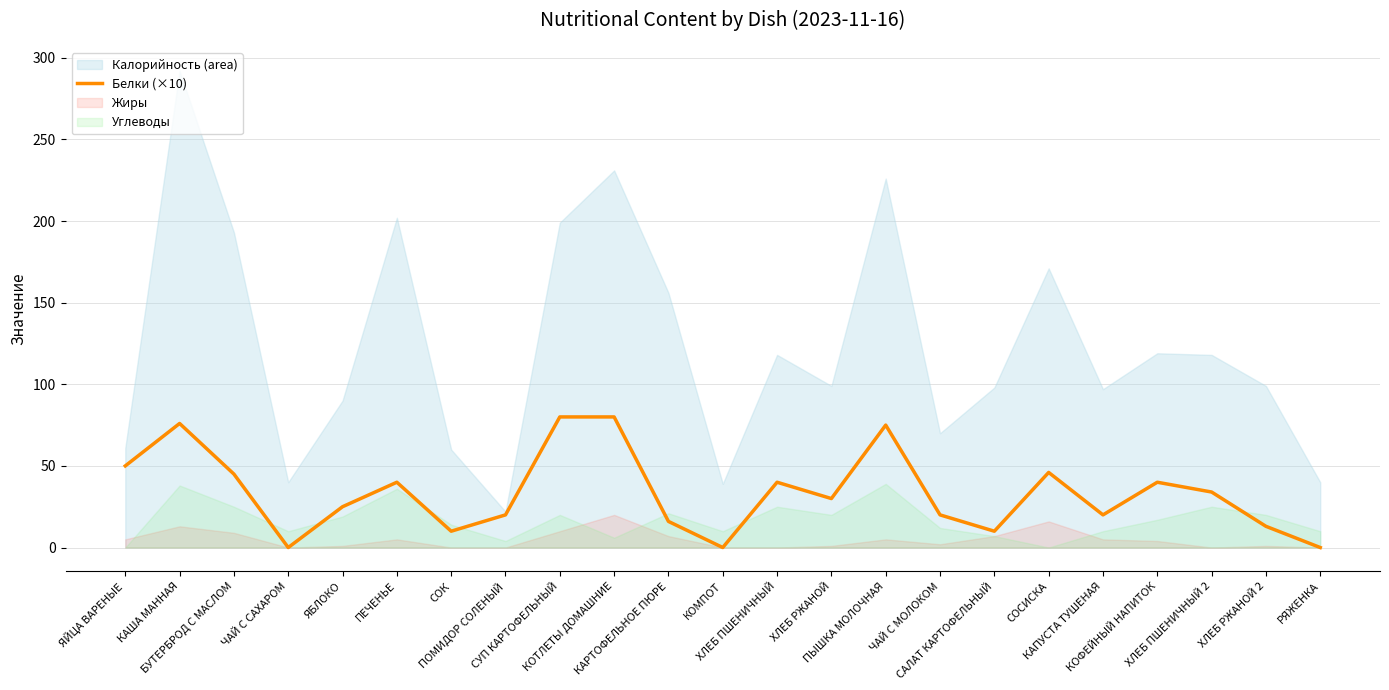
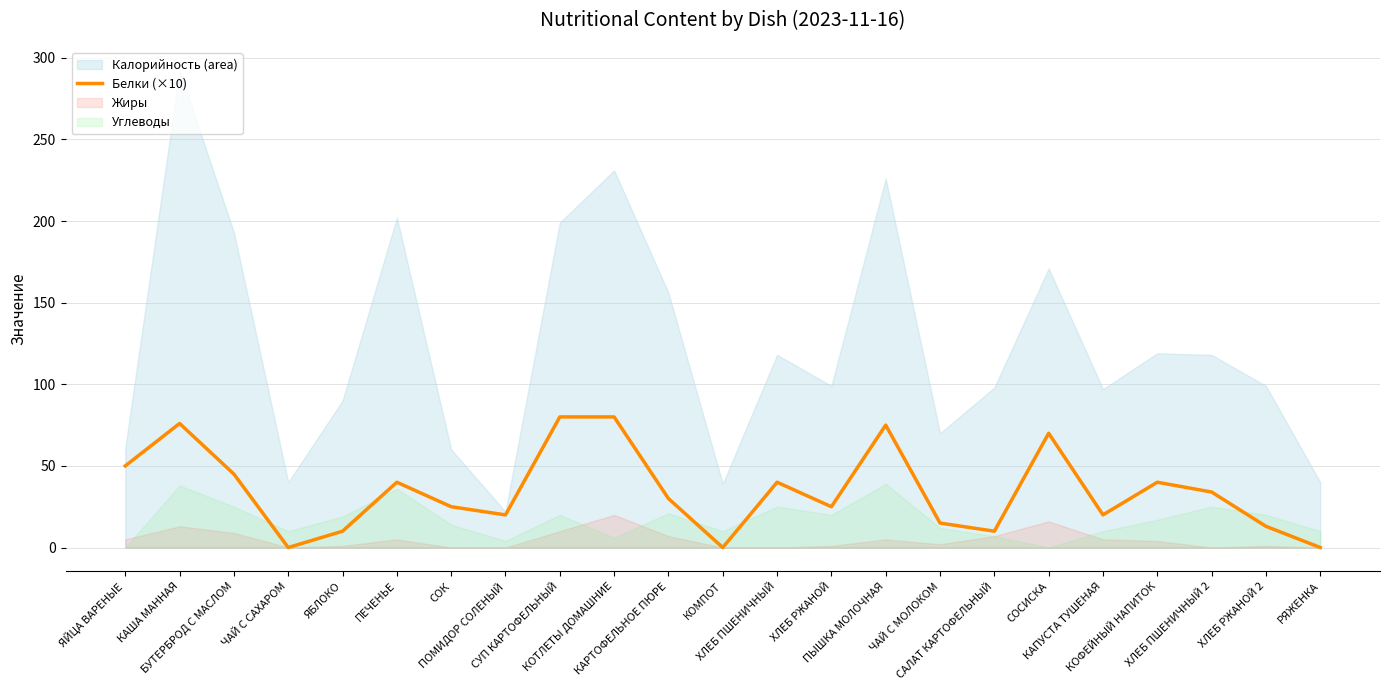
Белки (×10), ЯБЛОКО: 25 -> 10
Белки (×10), СОК: 10 -> 25
Белки (×10), КАРТОФЕЛЬНОЕ ПЮРЕ: 16 -> 30
Белки (×10), ХЛЕБ РЖАНОЙ: 30 -> 25
Белки (×10), ЧАЙ С МОЛОКОМ: 20 -> 15
Белки (×10), СОСИСКА: 46 -> 70
